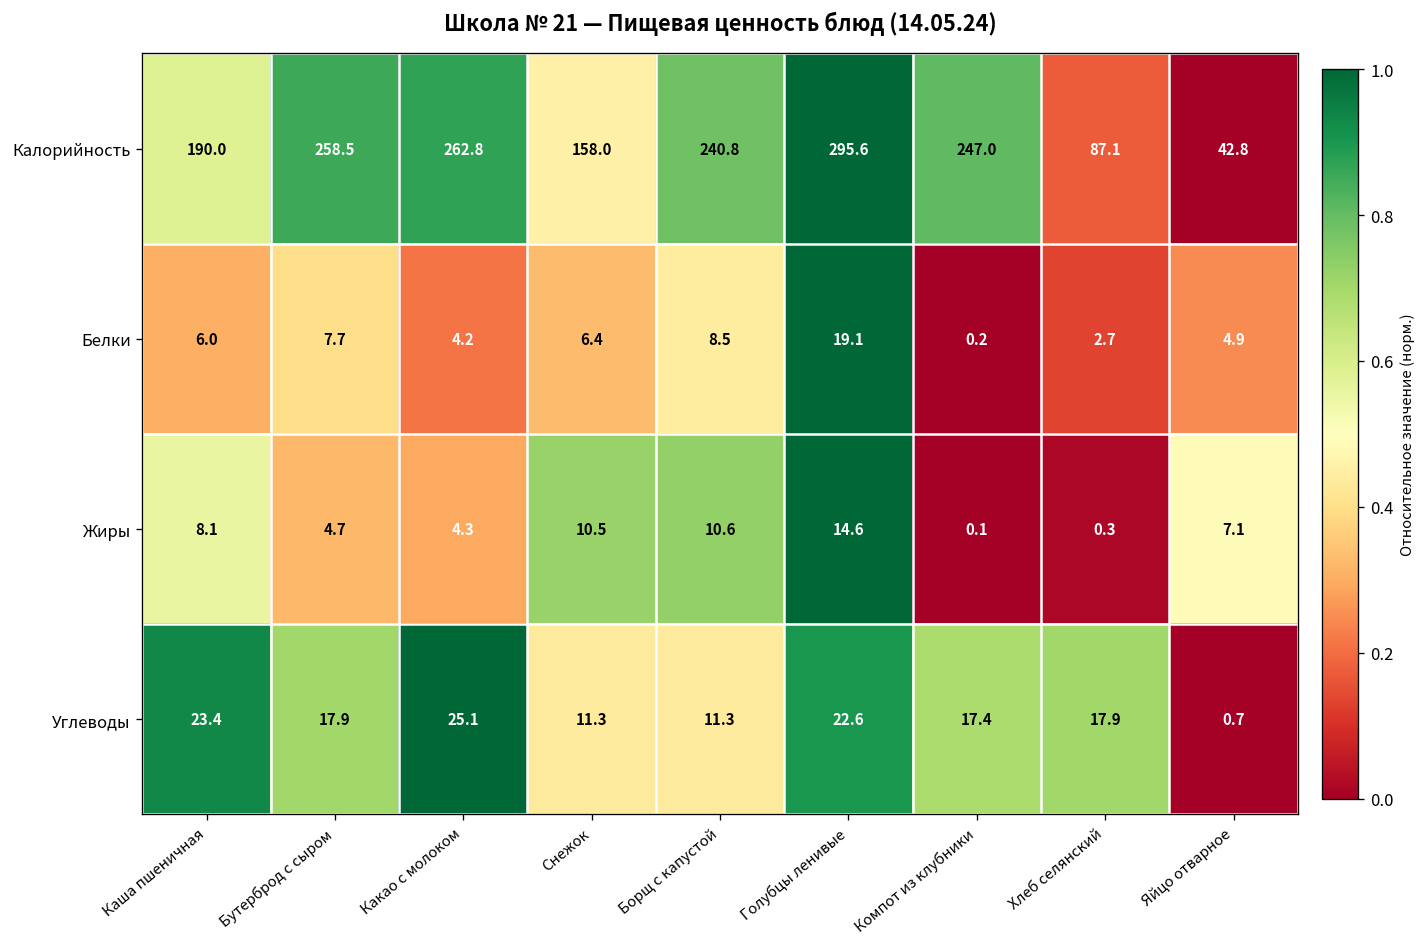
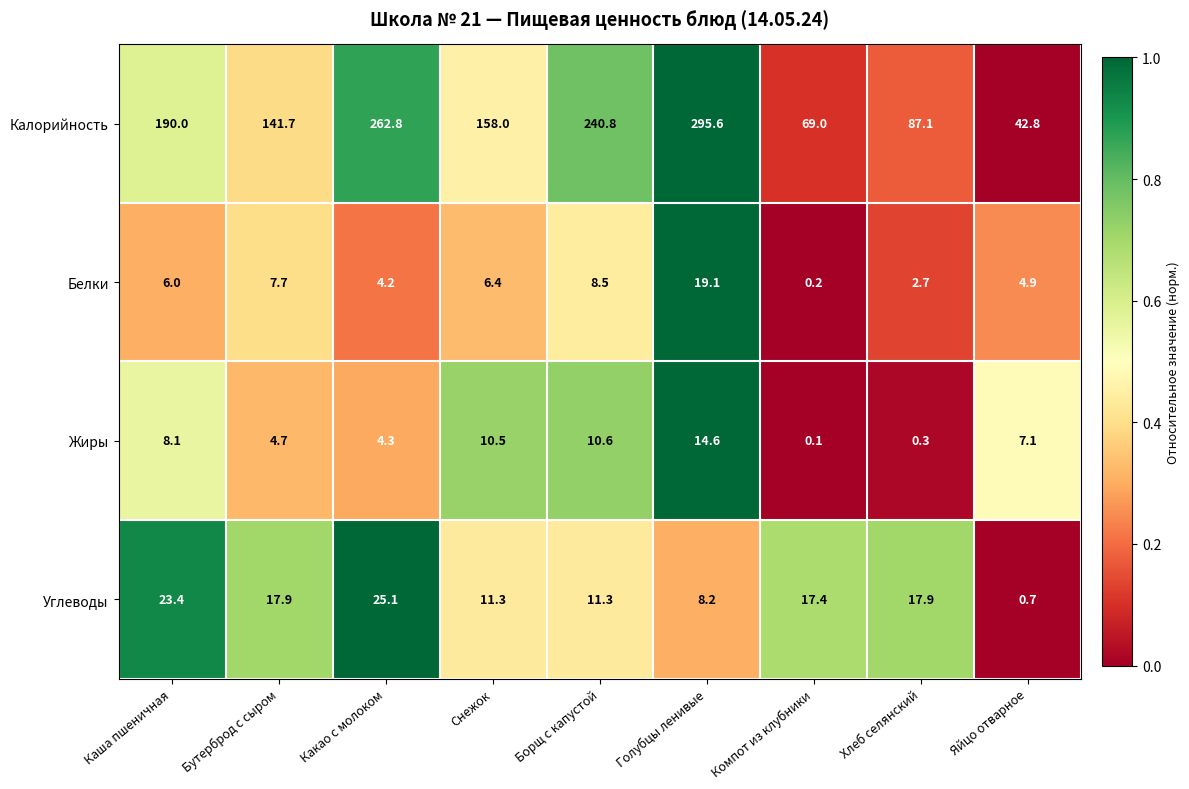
Калорийность, Бутерброд с сыром: 258.5 -> 141.7
Калорийность, Компот из клубники: 247.0 -> 69.0
Углеводы, Голубцы ленивые: 22.6 -> 8.2
